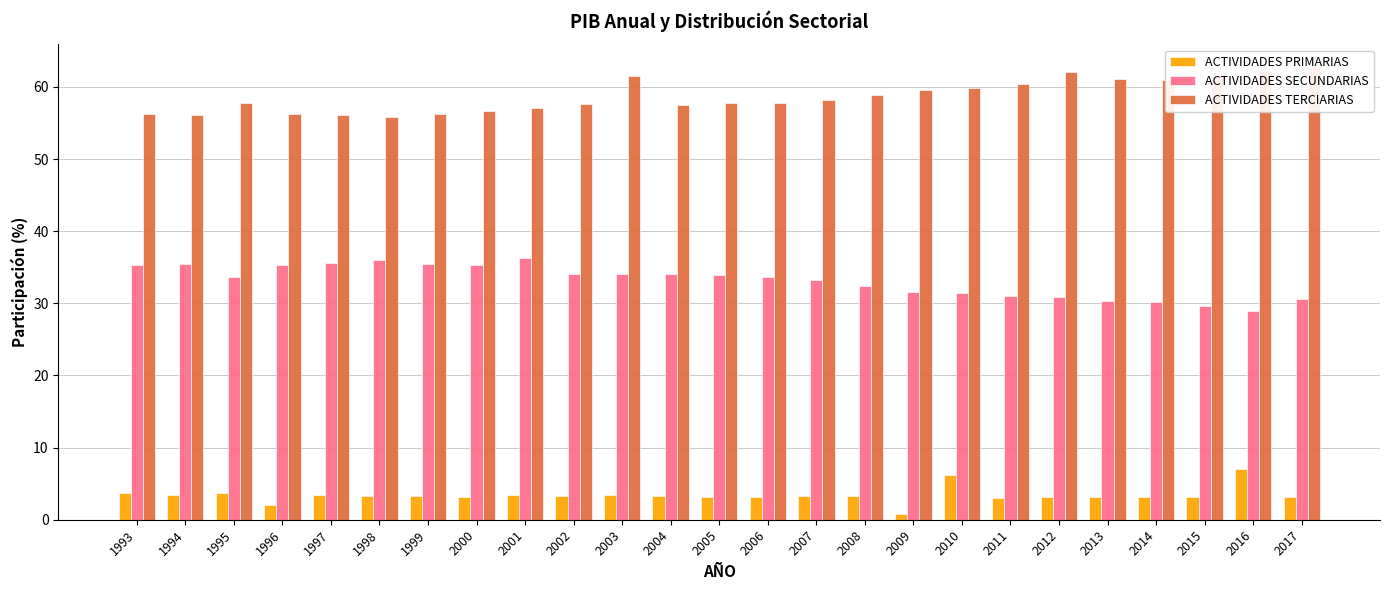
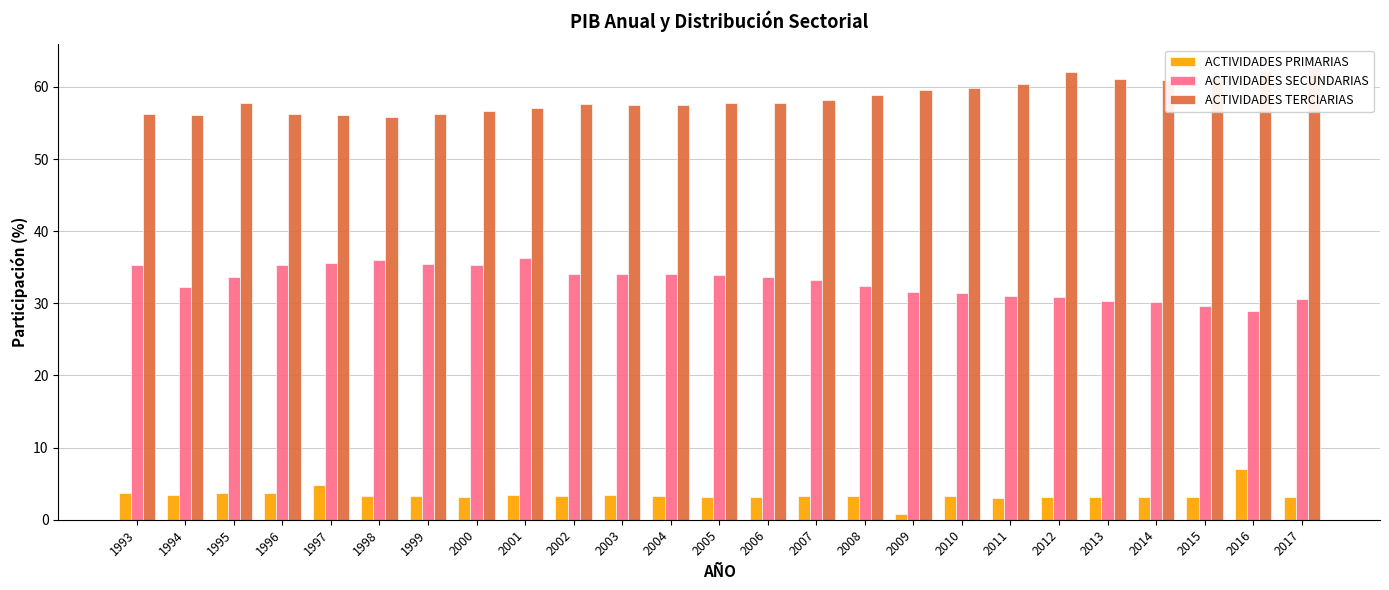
ACTIVIDADES SECUNDARIAS, 1994: 35 -> 32
ACTIVIDADES PRIMARIAS, 1996: 2 -> 4
ACTIVIDADES PRIMARIAS, 1997: 3 -> 5
ACTIVIDADES TERCIARIAS, 2003: 61 -> 57
ACTIVIDADES PRIMARIAS, 2010: 6 -> 3
